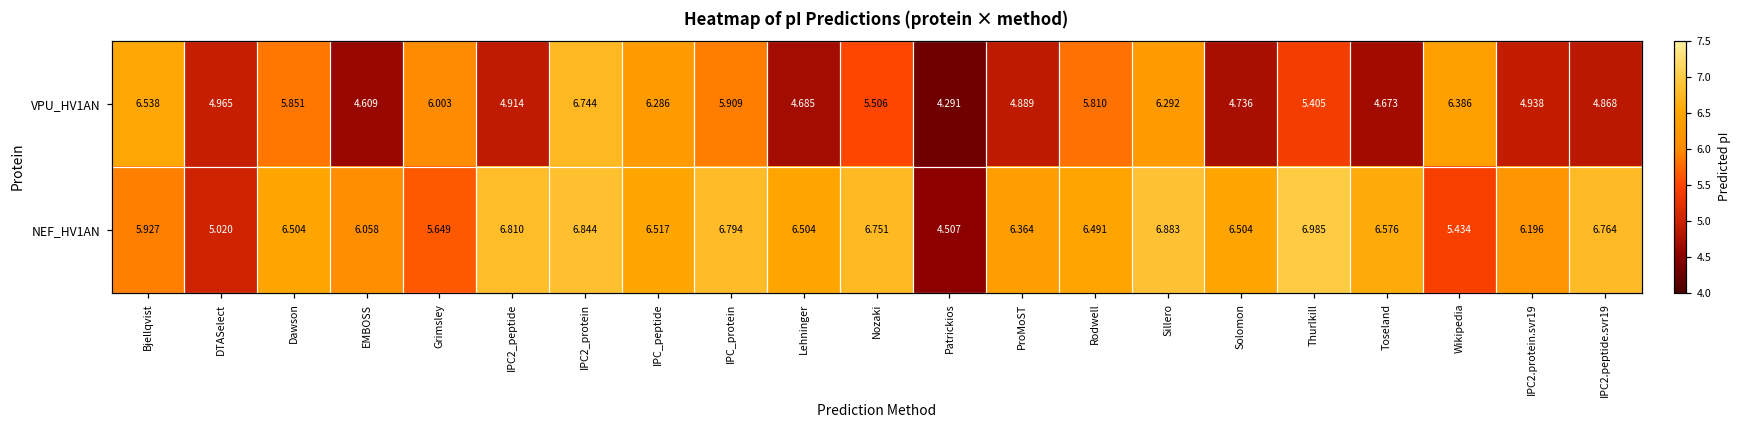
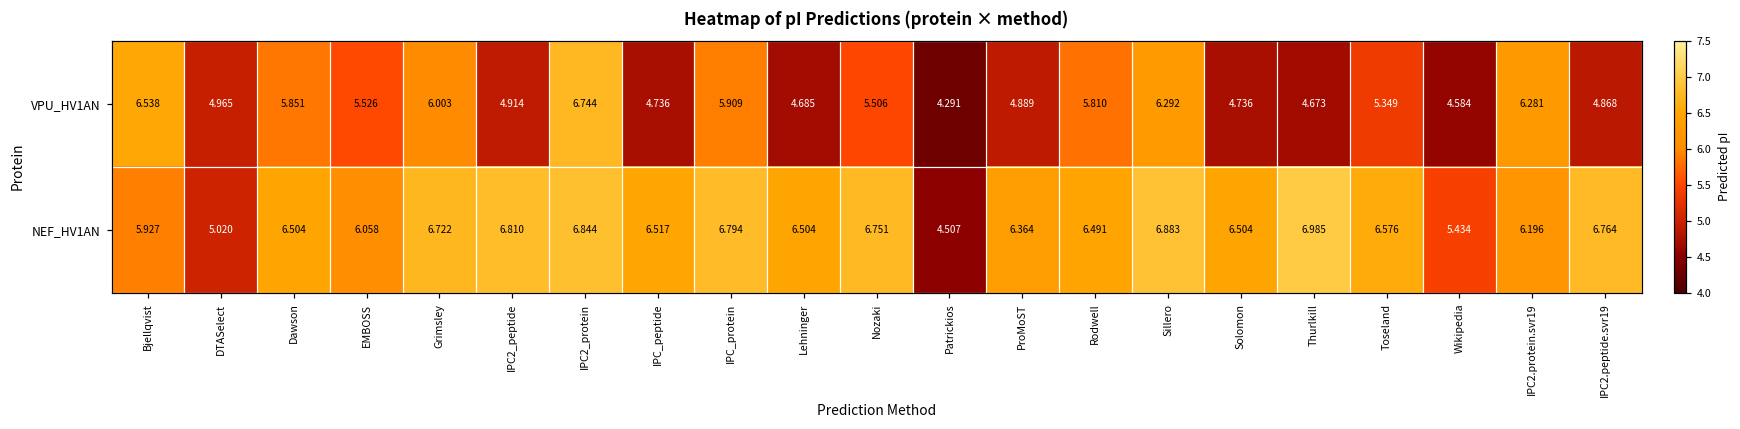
VPU_HV1AN, EMBOSS: 4.609 -> 5.526
VPU_HV1AN, IPC_peptide: 6.286 -> 4.736
VPU_HV1AN, Thurlkill: 5.405 -> 4.673
VPU_HV1AN, Toseland: 4.673 -> 5.349
VPU_HV1AN, Wikipedia: 6.386 -> 4.584
VPU_HV1AN, IPC2.protein.svr19: 4.938 -> 6.281
NEF_HV1AN, Grimsley: 5.649 -> 6.722
